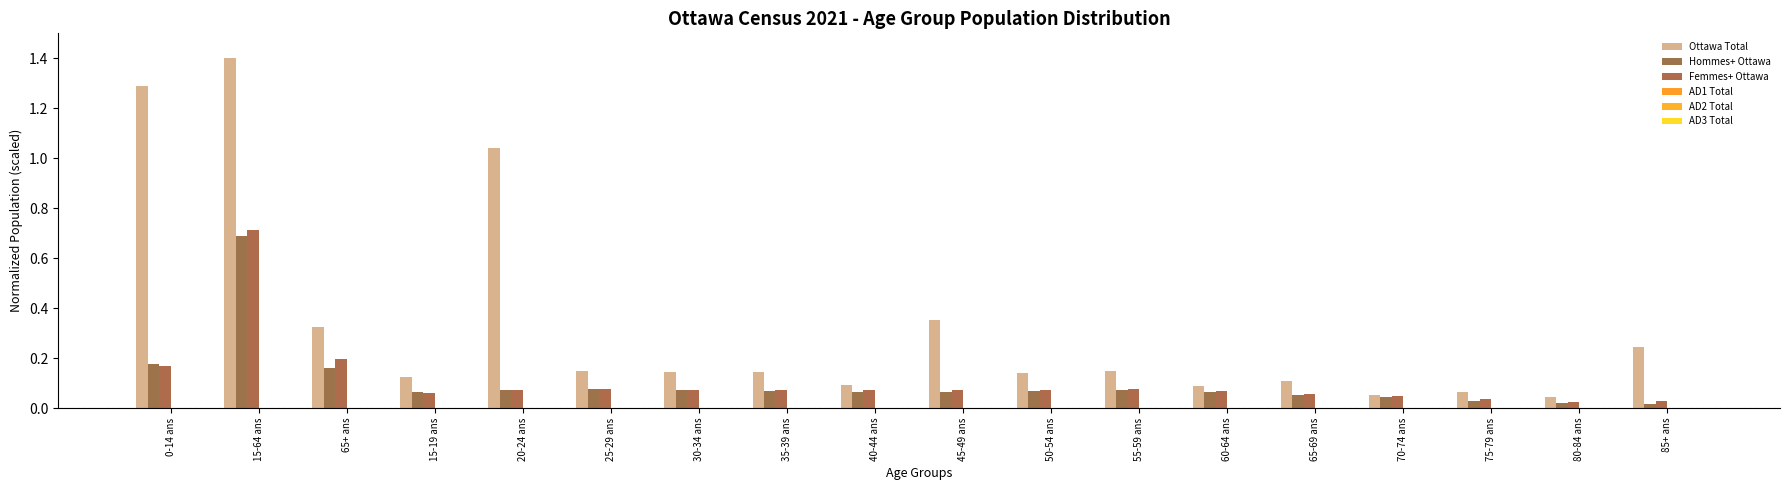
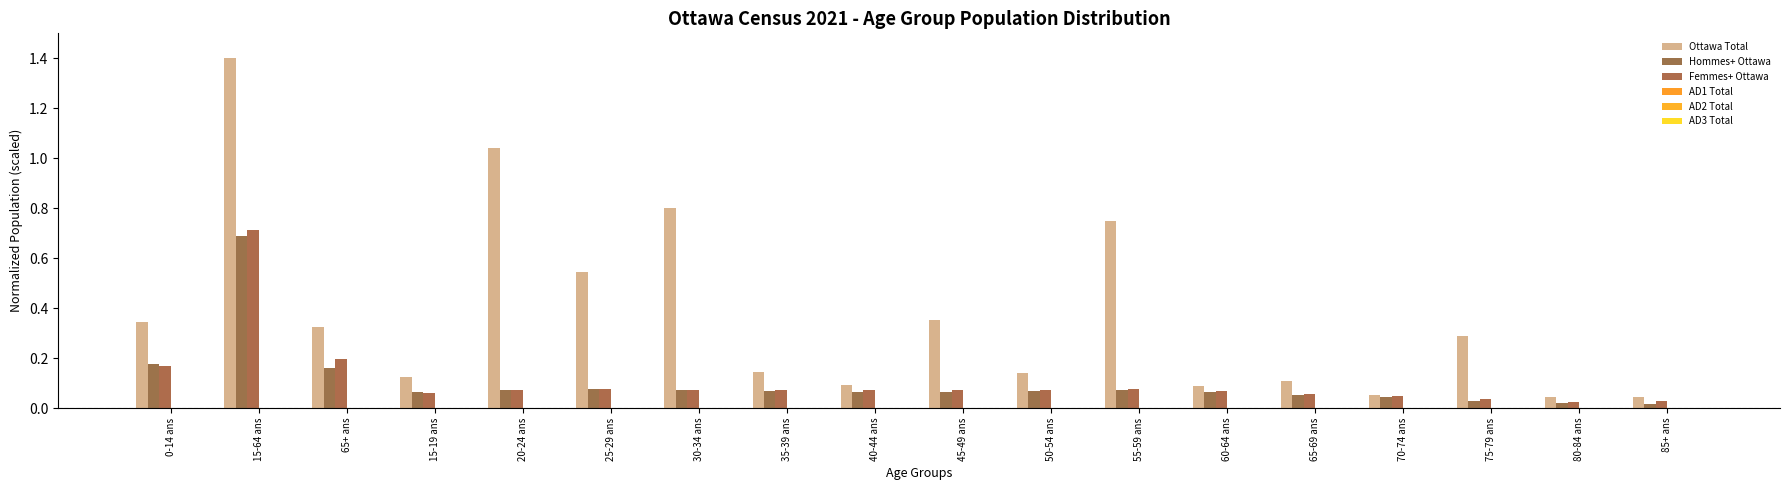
Ottawa Total, 0-14 ans: 1.29 -> 0.34
Ottawa Total, 25-29 ans: 0.15 -> 0.55
Ottawa Total, 30-34 ans: 0.14 -> 0.80
Ottawa Total, 55-59 ans: 0.15 -> 0.75
Ottawa Total, 75-79 ans: 0.06 -> 0.29
Ottawa Total, 85+ ans: 0.24 -> 0.05
